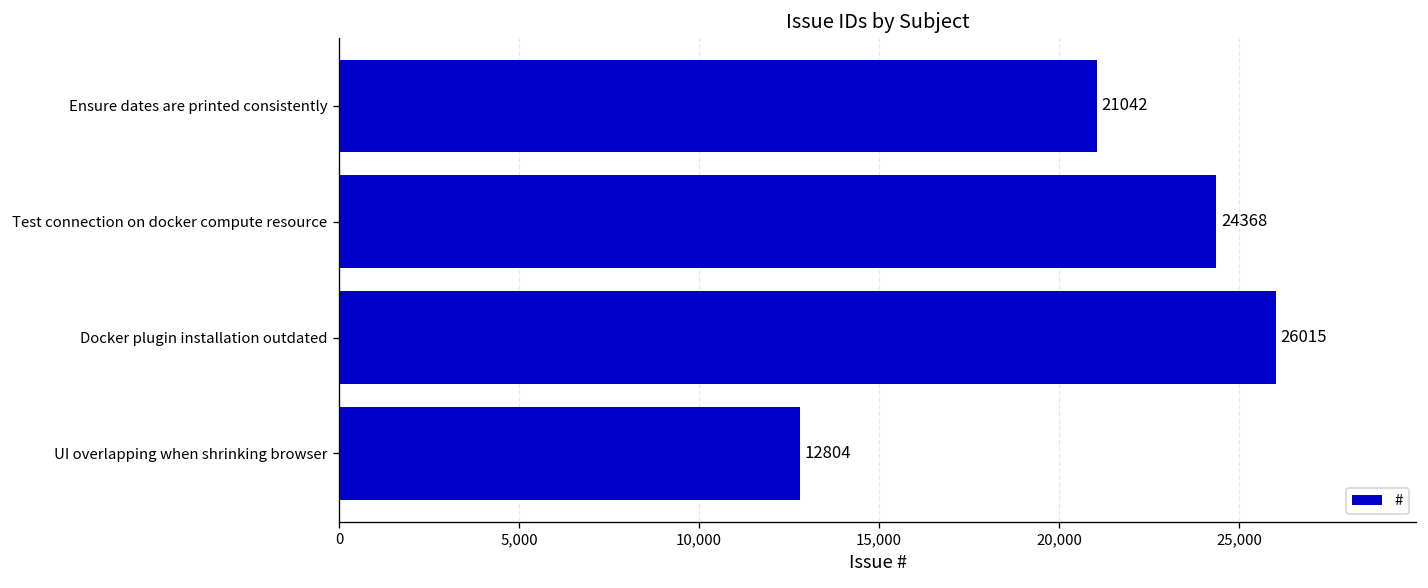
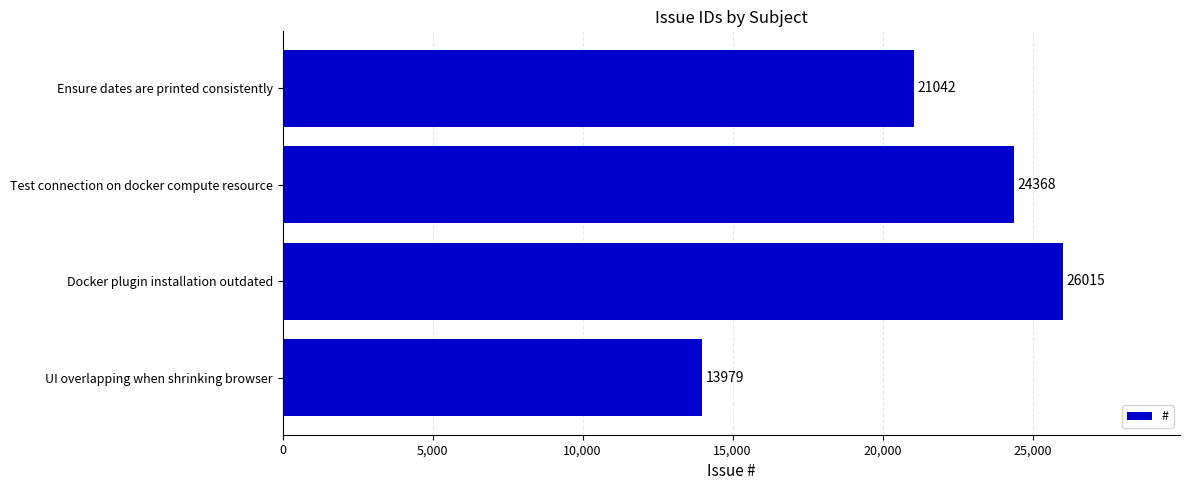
UI overlapping when shrinking browser: 12804 -> 13979
